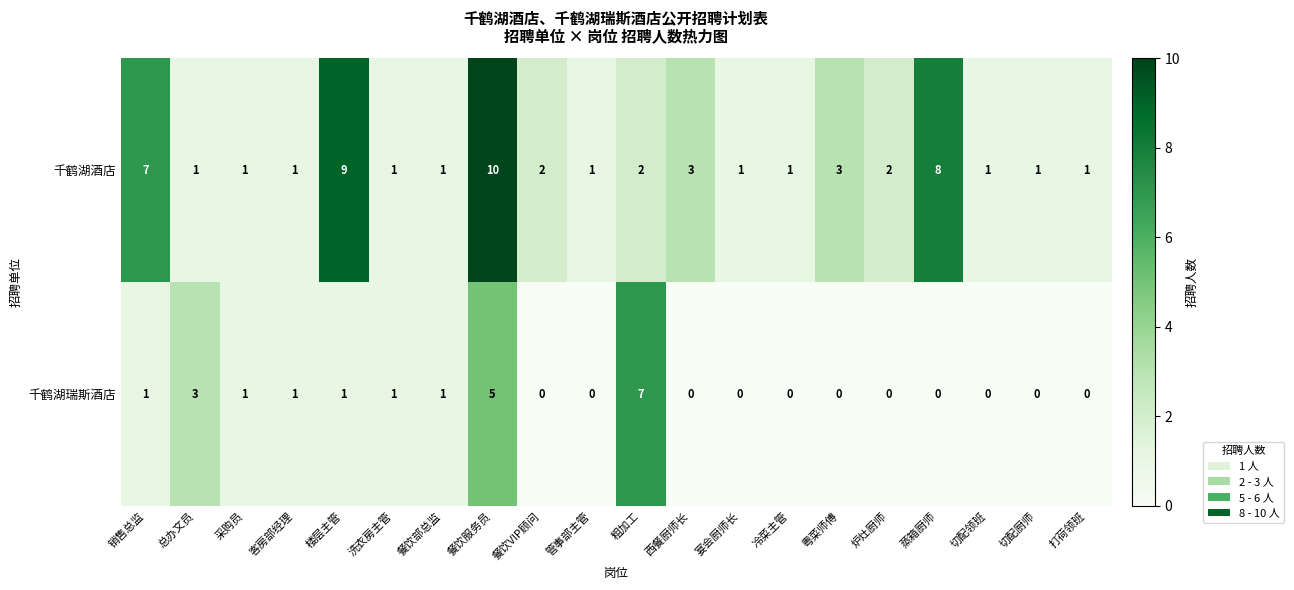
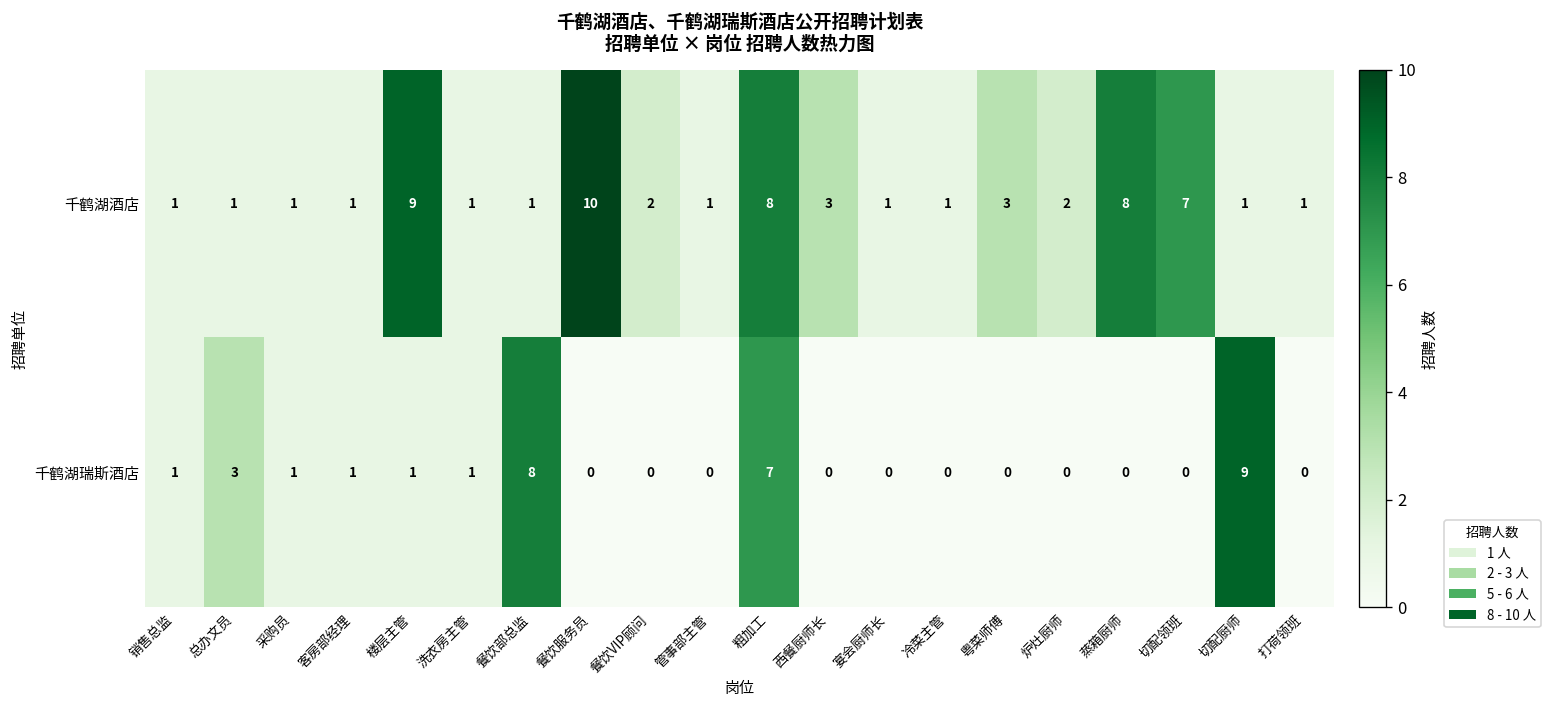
千鹤湖酒店, 销售总监: 7 -> 1
千鹤湖酒店, 粗加工: 2 -> 8
千鹤湖酒店, 切配领班: 1 -> 7
千鹤湖瑞斯酒店, 餐饮部总监: 1 -> 8
千鹤湖瑞斯酒店, 餐饮服务员: 5 -> 0
千鹤湖瑞斯酒店, 切配厨师: 0 -> 9
